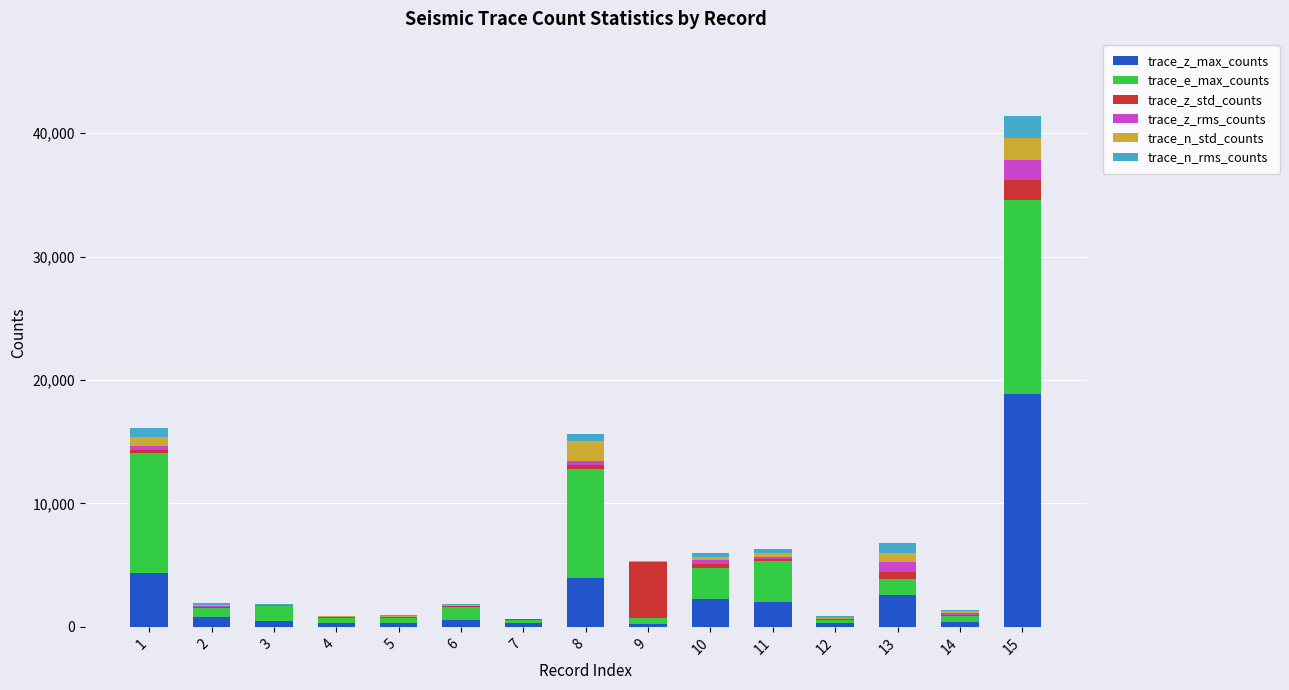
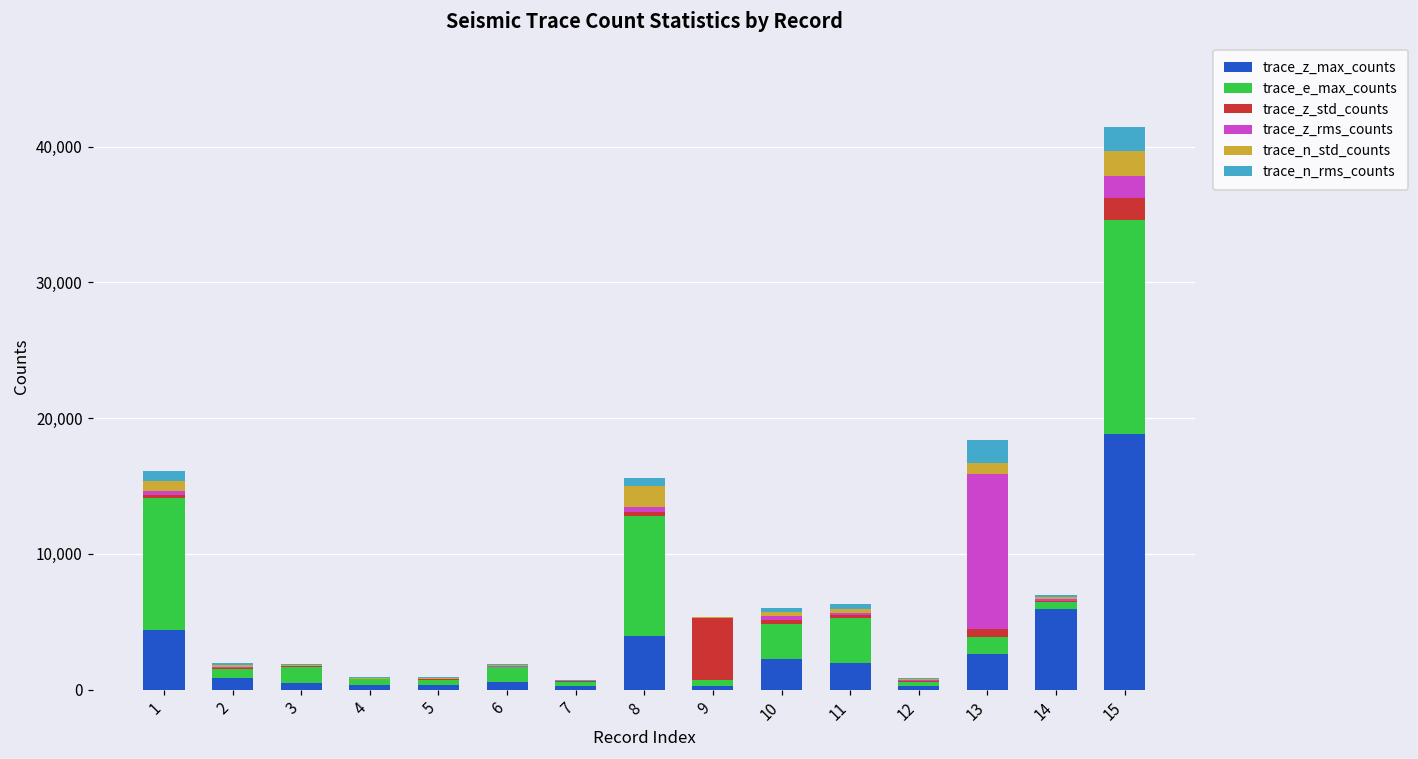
trace_z_rms_counts, 13: 800 -> 11,400
trace_n_rms_counts, 13: 800 -> 1,700
trace_z_max_counts, 14: 400 -> 6,000
